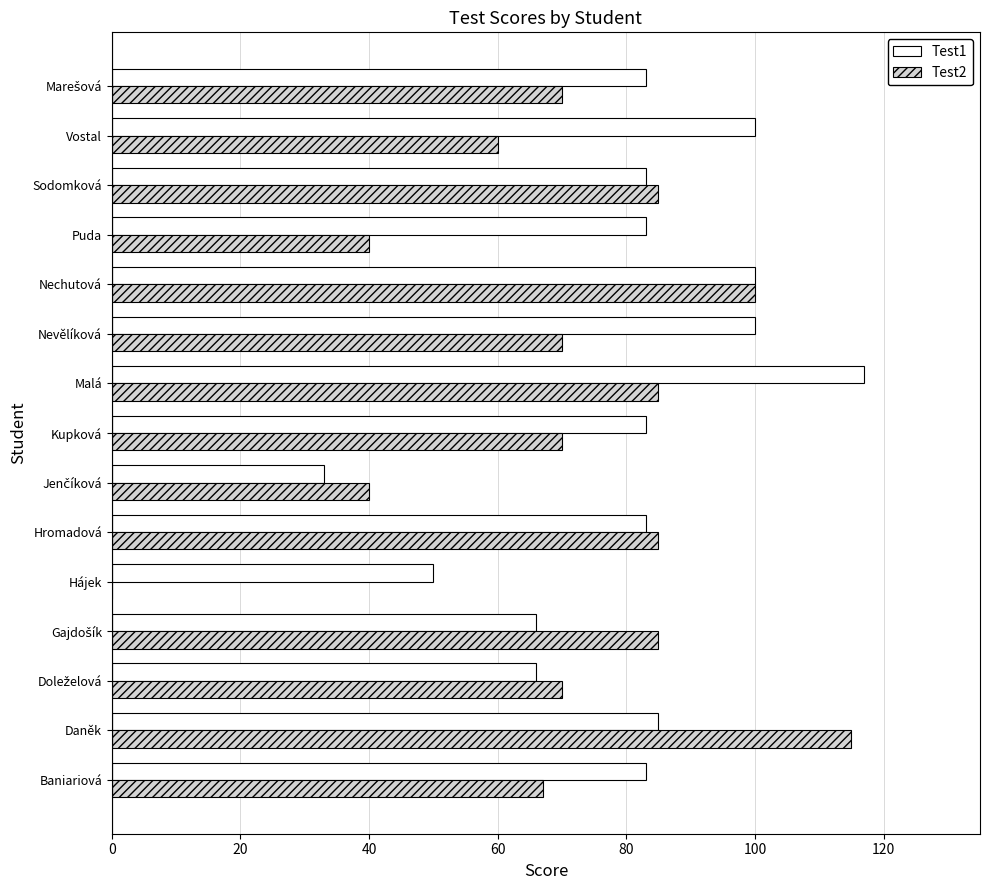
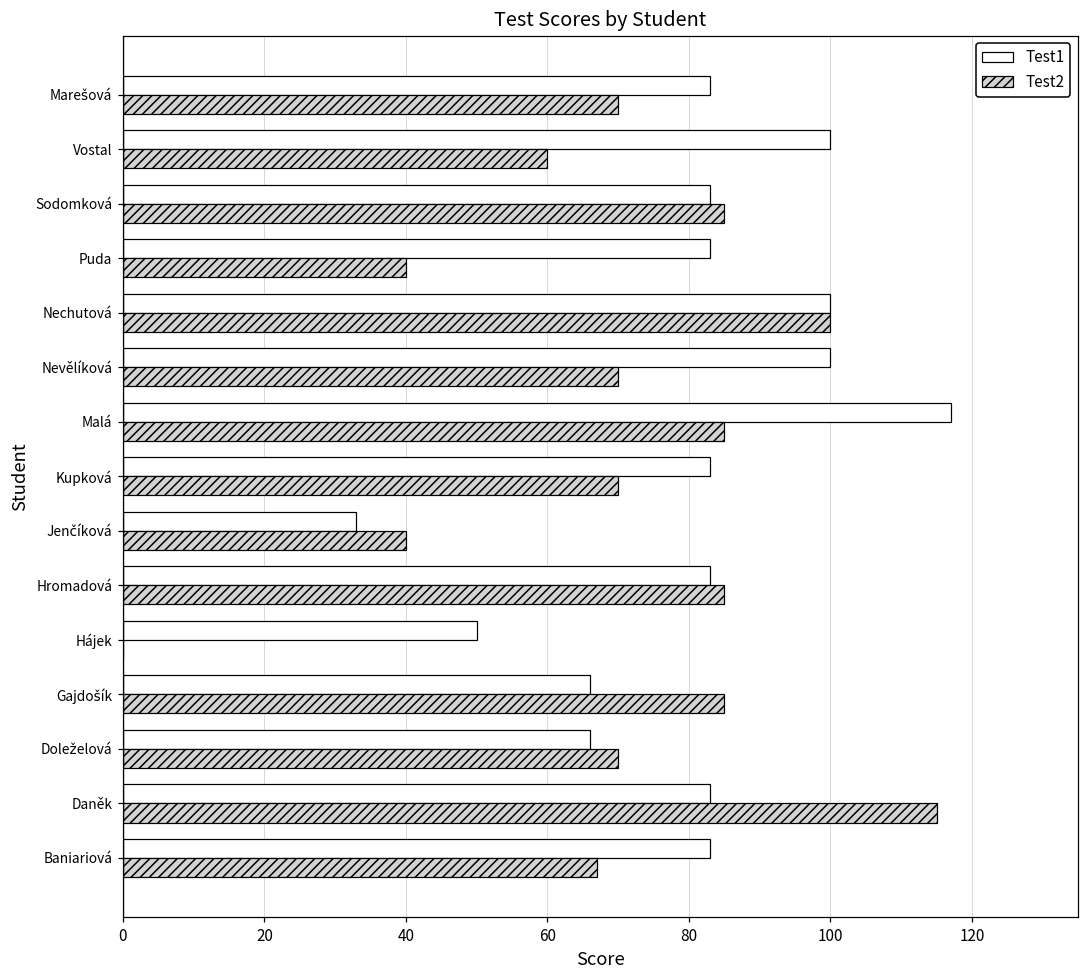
Test1, Daněk: 85 -> 83
